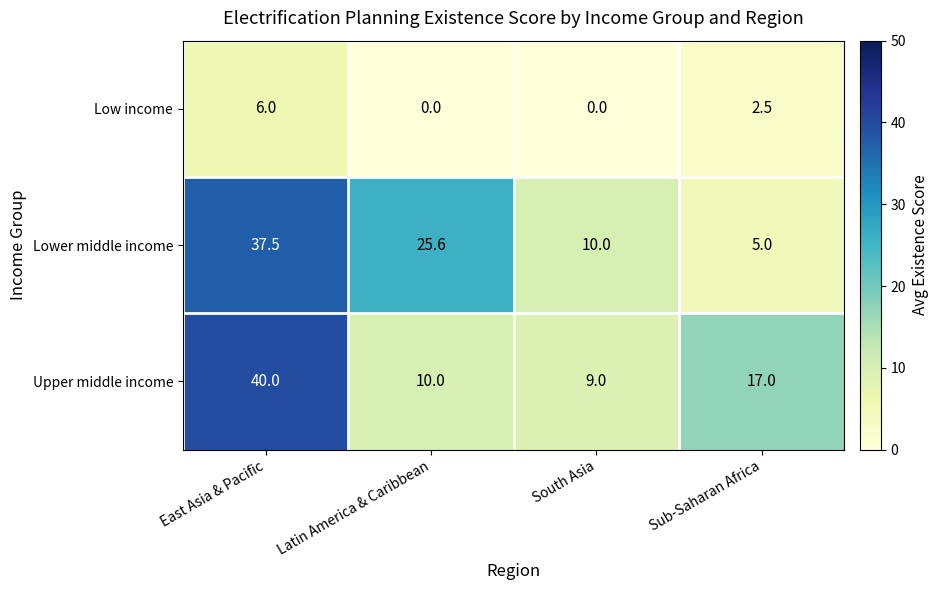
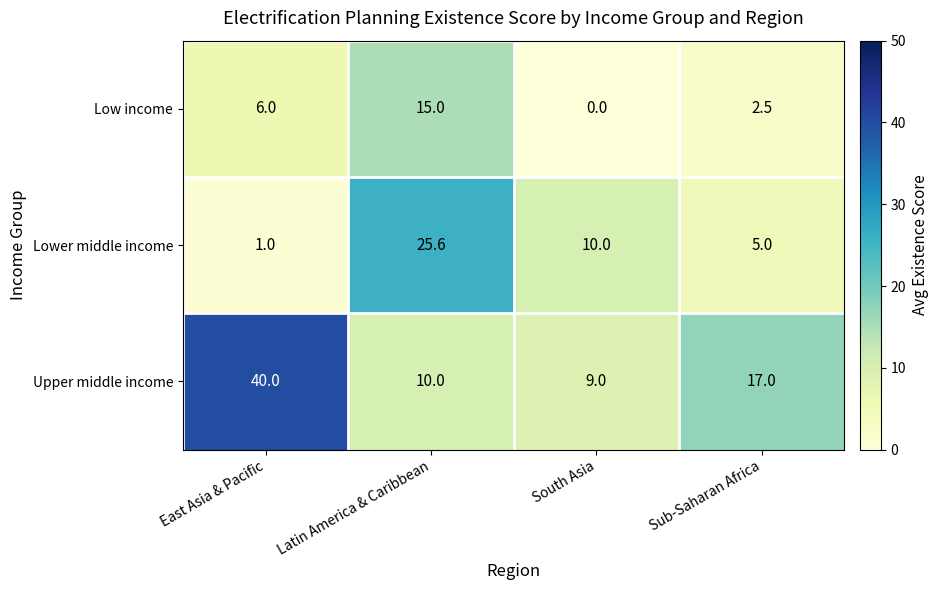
Low income, Latin America & Caribbean: 0.0 -> 15.0
Lower middle income, East Asia & Pacific: 37.5 -> 1.0
